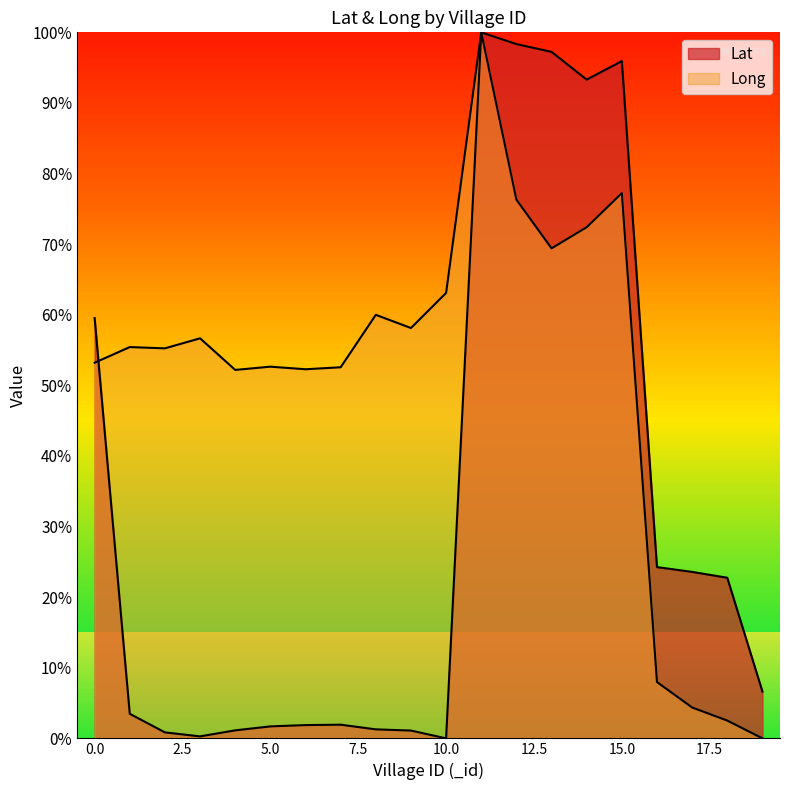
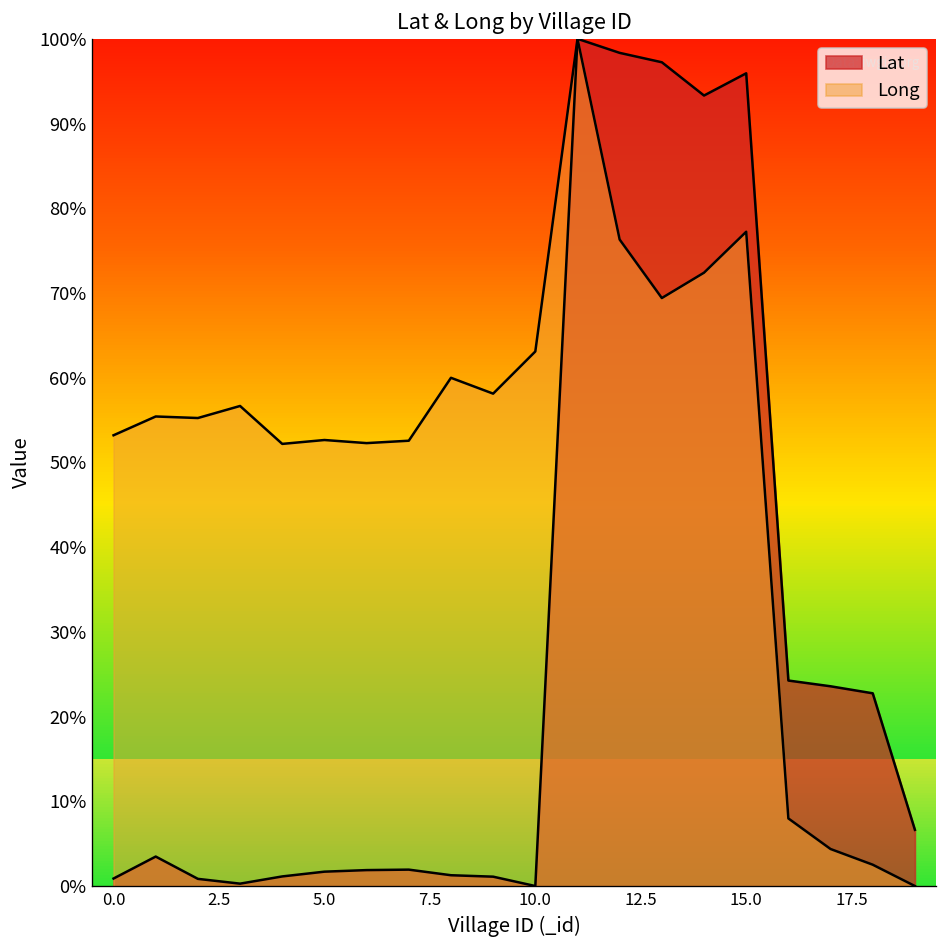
Lat, 0.0: 60% -> 1%
